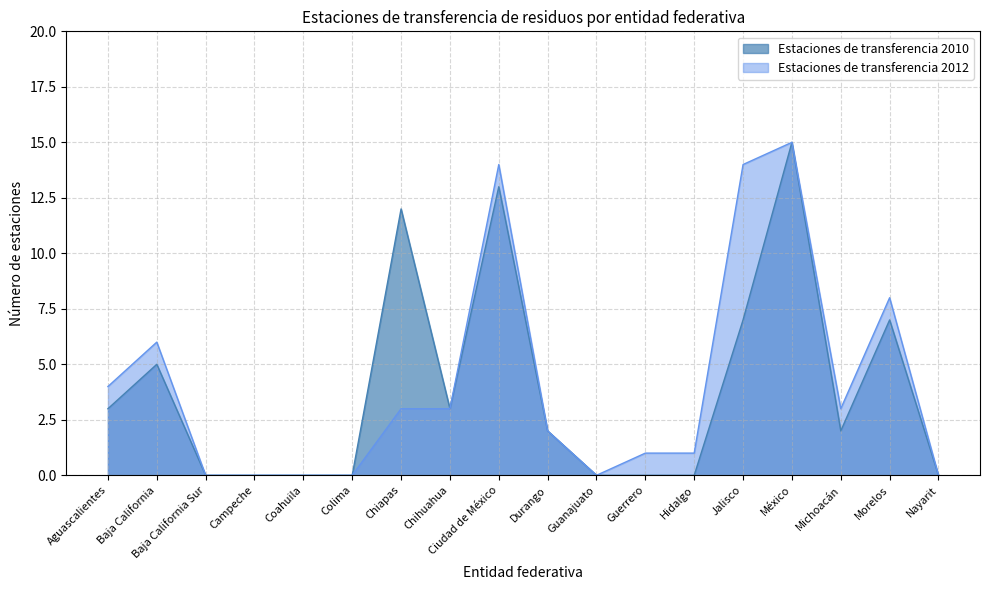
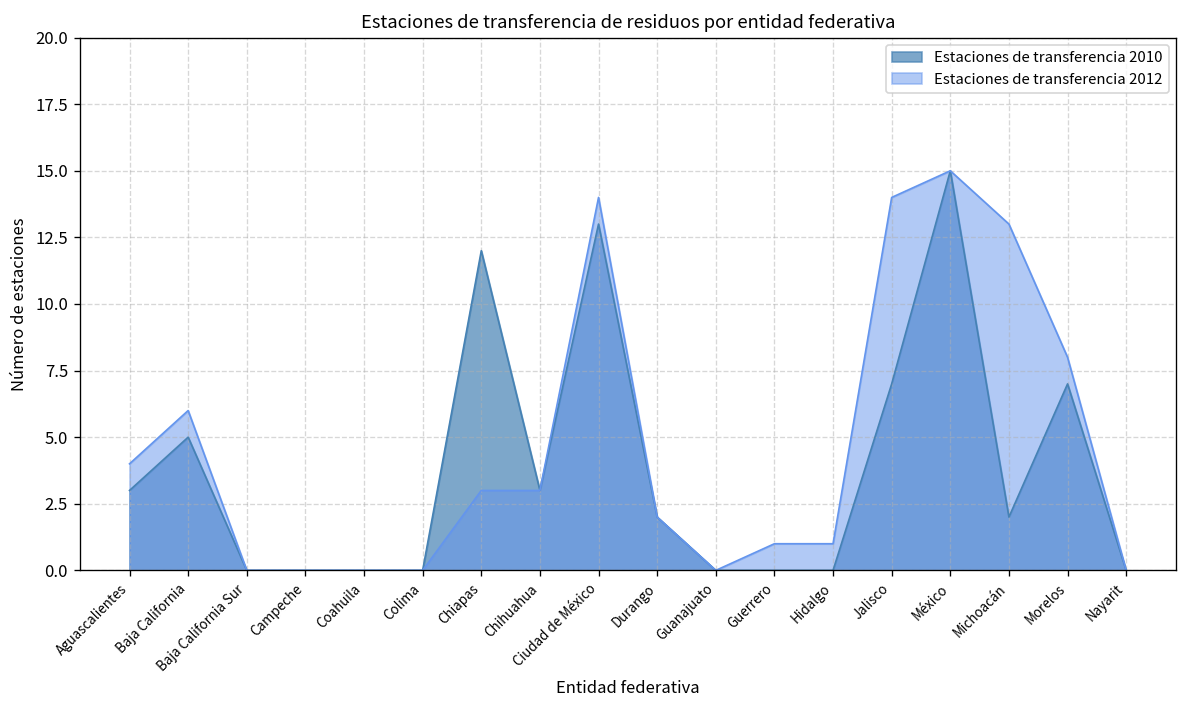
Estaciones de transferencia 2012, Michoacán: 3 -> 13
